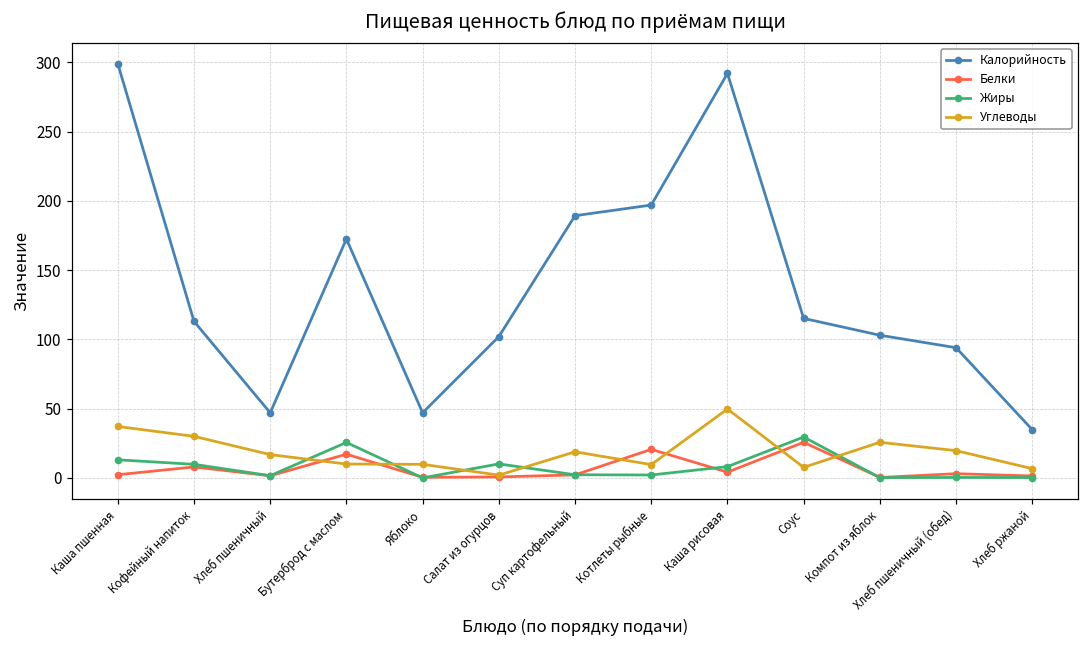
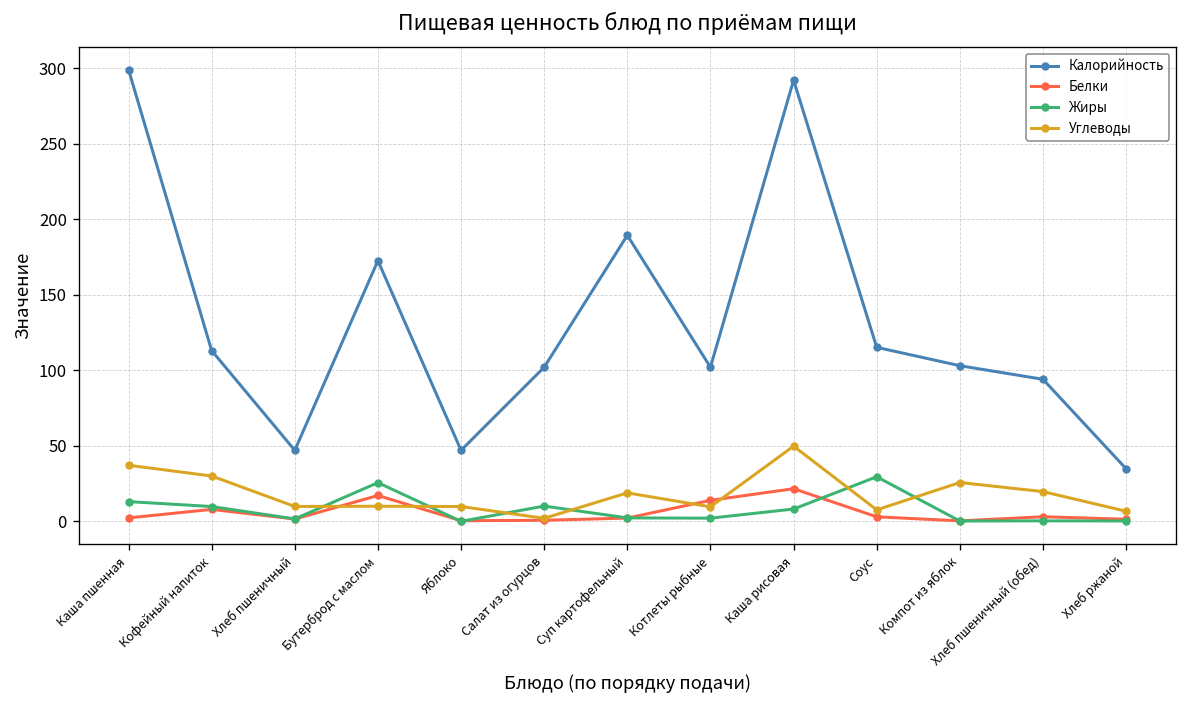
Углеводы, Хлеб пшеничный: 17 -> 10
Калорийность, Котлеты рыбные: 197 -> 102
Белки, Котлеты рыбные: 21 -> 14
Белки, Каша рисовая: 4 -> 22
Белки, Соус: 26 -> 3
